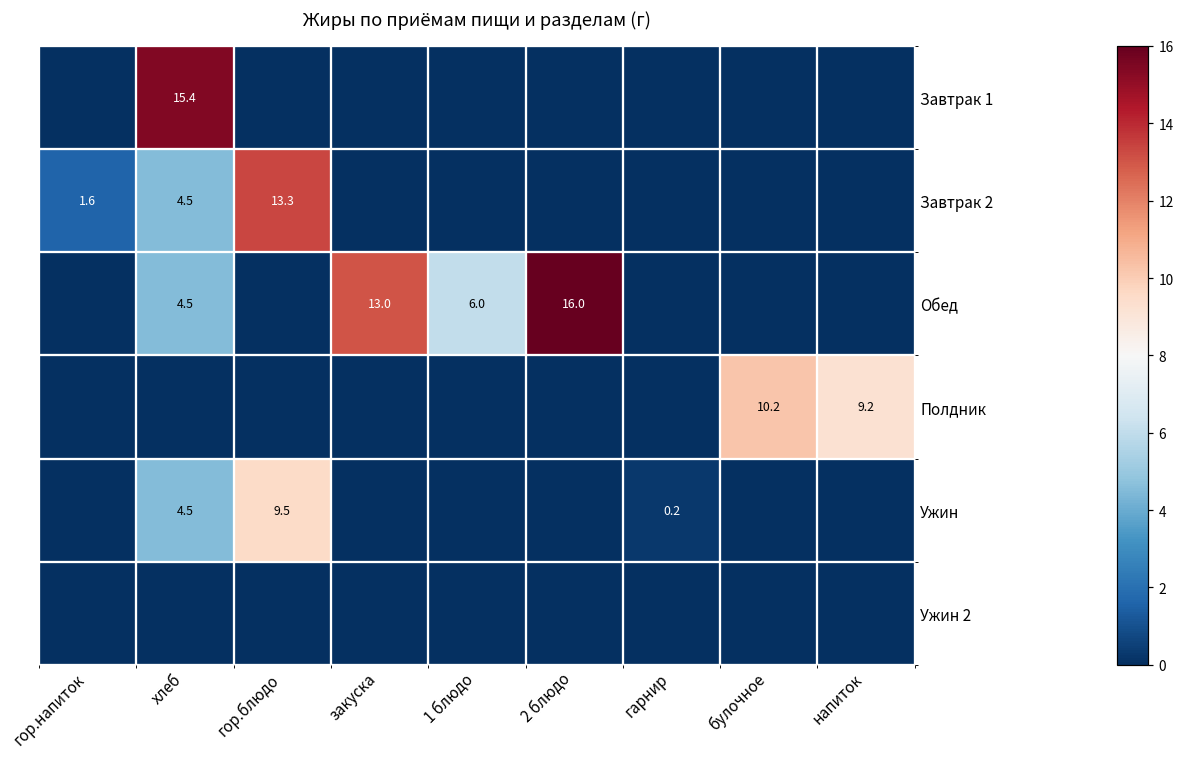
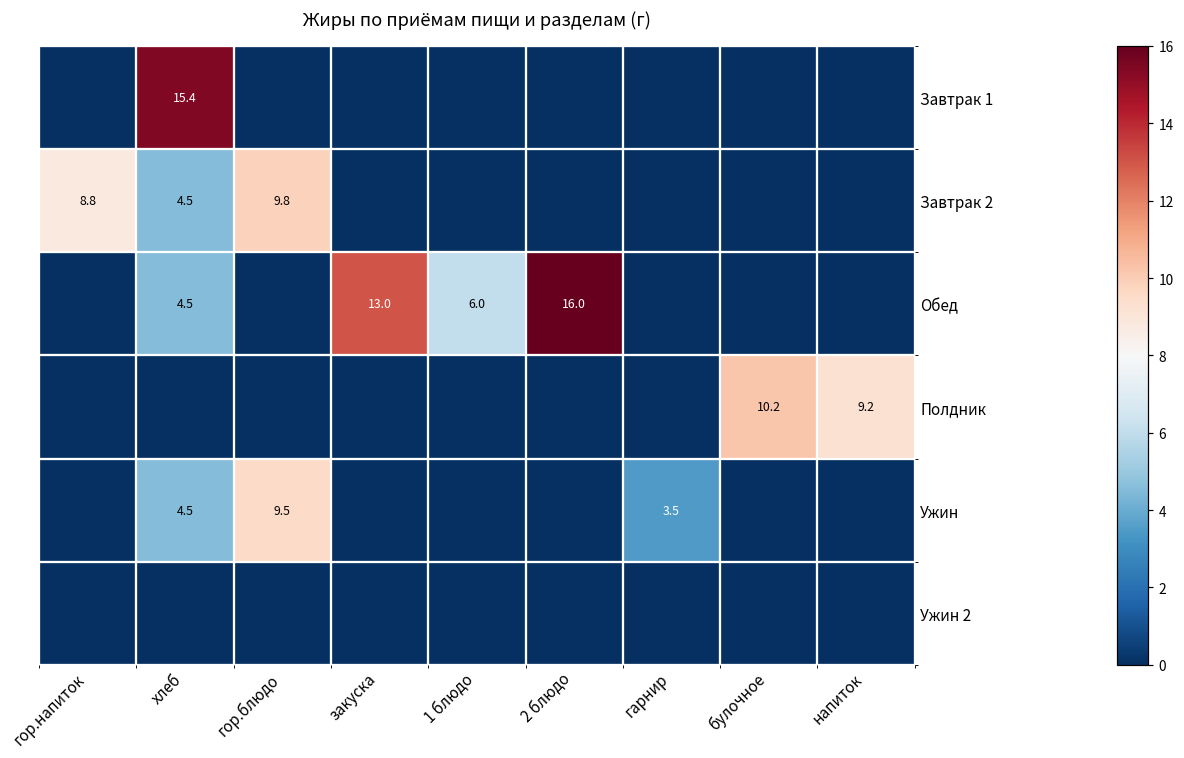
Завтрак 2, гор.напиток: 1.6 -> 8.8
Завтрак 2, гор.блюдо: 13.3 -> 9.8
Ужин, гарнир: 0.2 -> 3.5
